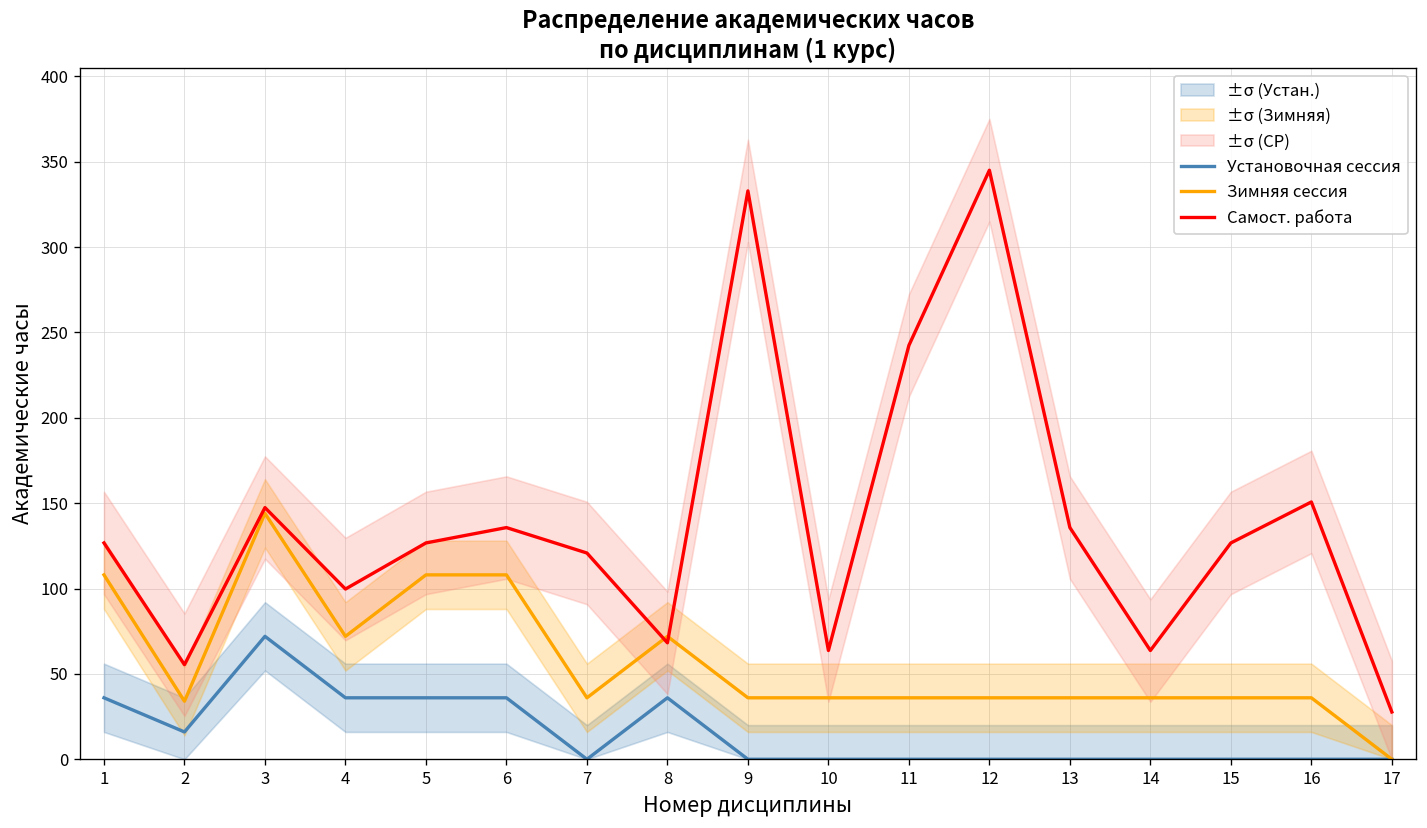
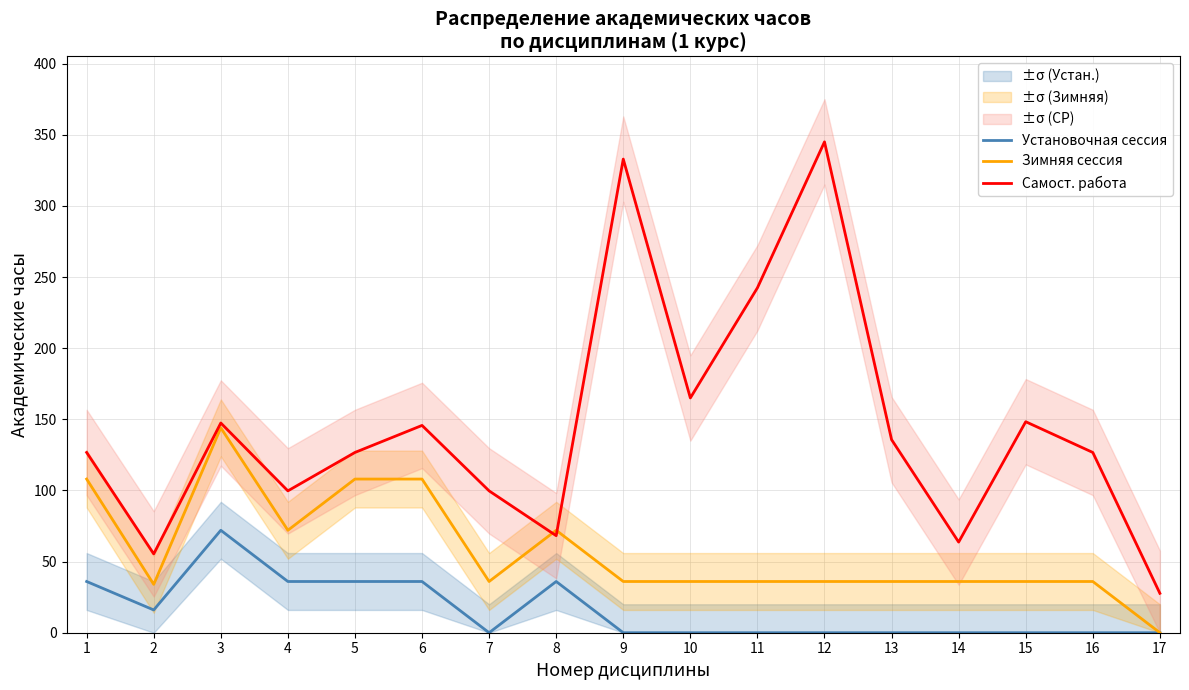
Самост. работа, 6: 136 -> 146
Самост. работа, 7: 121 -> 100
Самост. работа, 10: 64 -> 165
Самост. работа, 15: 127 -> 148
Самост. работа, 16: 151 -> 127
